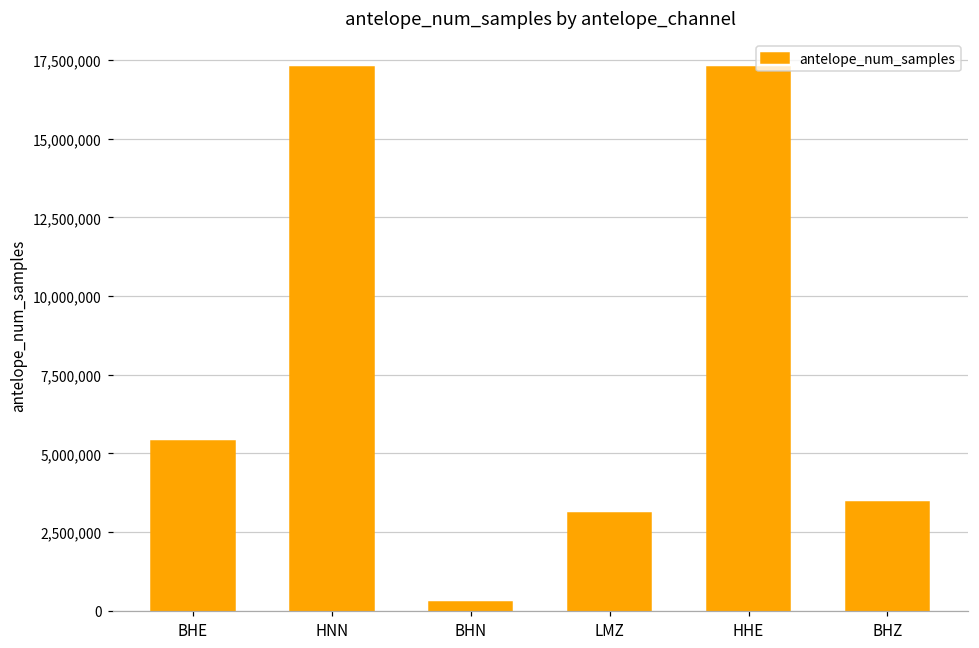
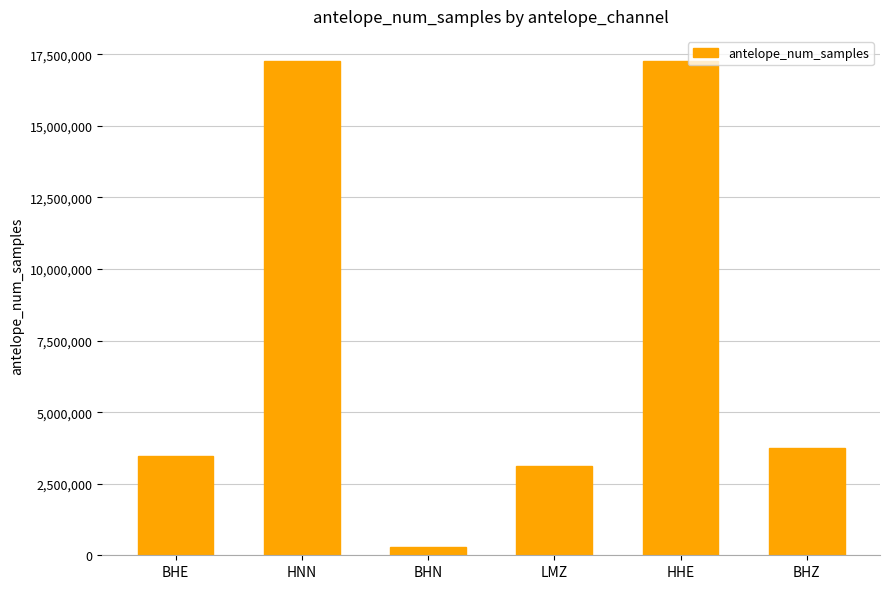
BHE: 5,400,000 -> 3,500,000
BHZ: 3,500,000 -> 3,700,000
